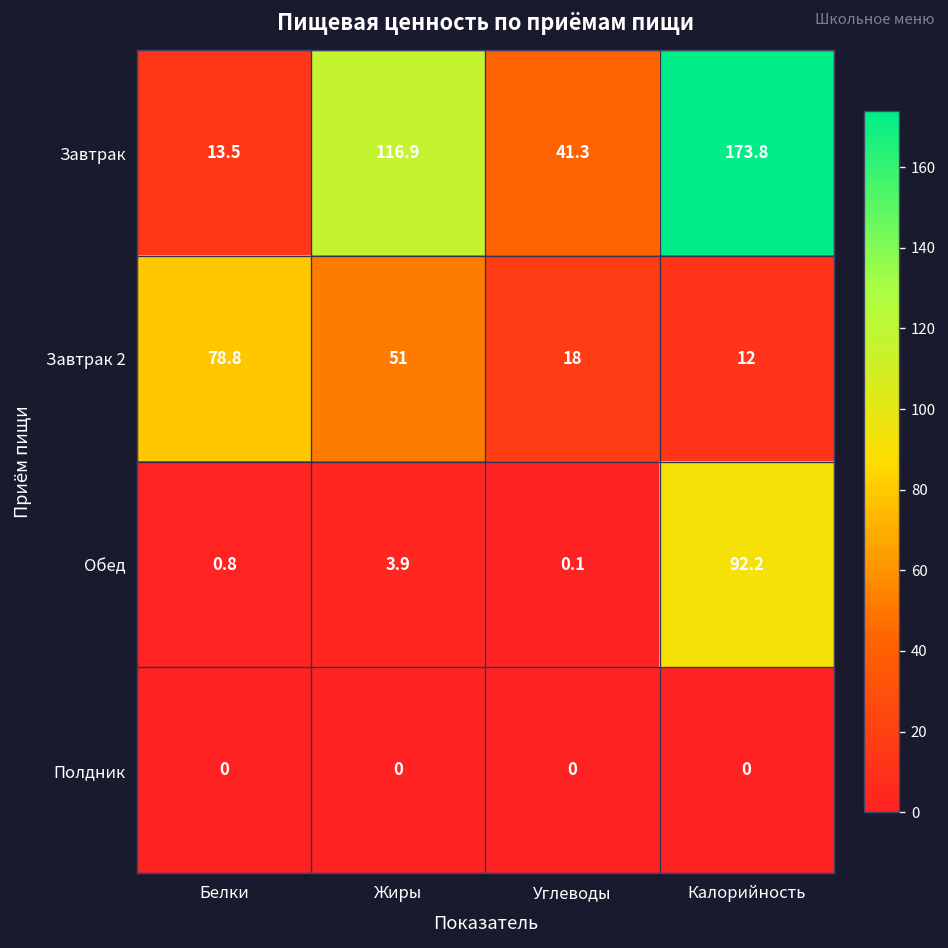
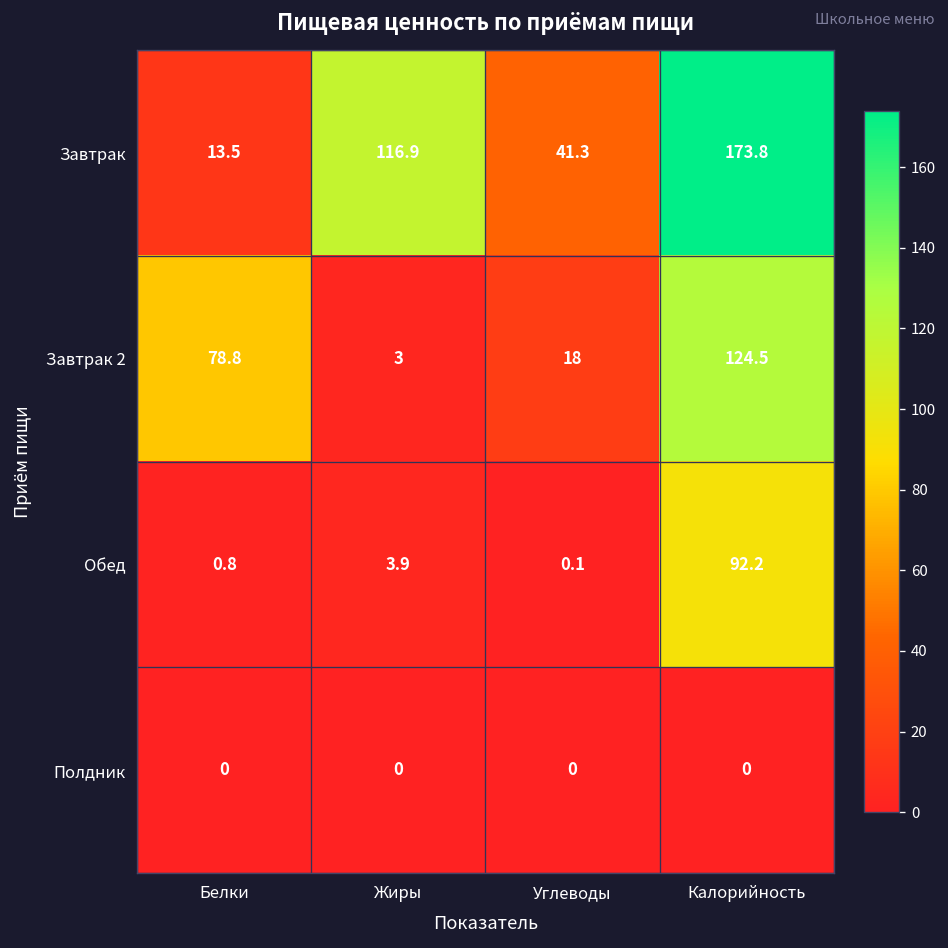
Завтрак 2, Жиры: 51 -> 3
Завтрак 2, Калорийность: 12 -> 124.5
